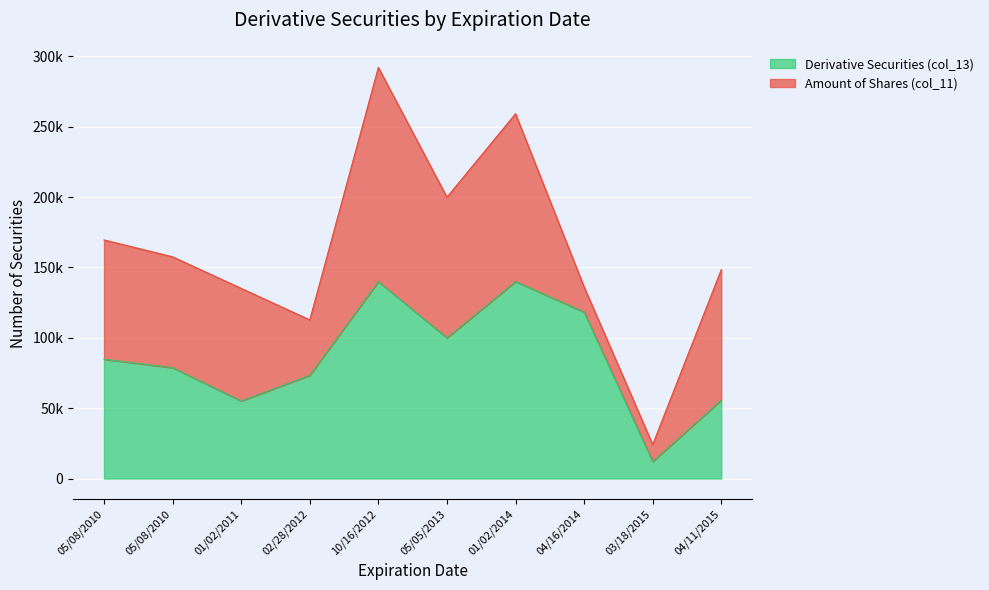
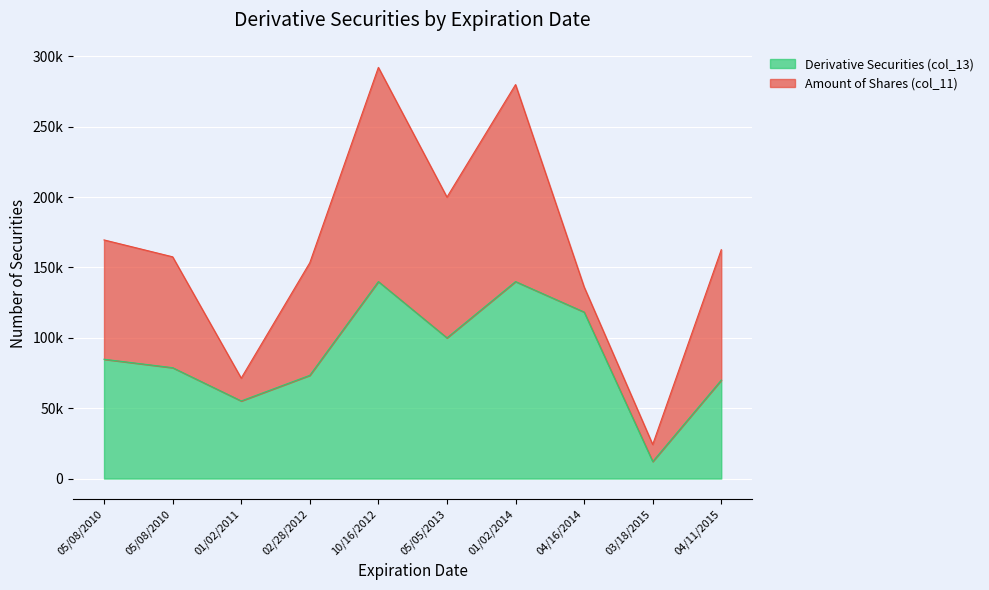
Amount of Shares (col_11), 01/02/2011: 80000 -> 16000
Amount of Shares (col_11), 02/28/2012: 39000 -> 80000
Amount of Shares (col_11), 01/02/2014: 119000 -> 140000
Derivative Securities (col_13), 04/11/2015: 56000 -> 70000
